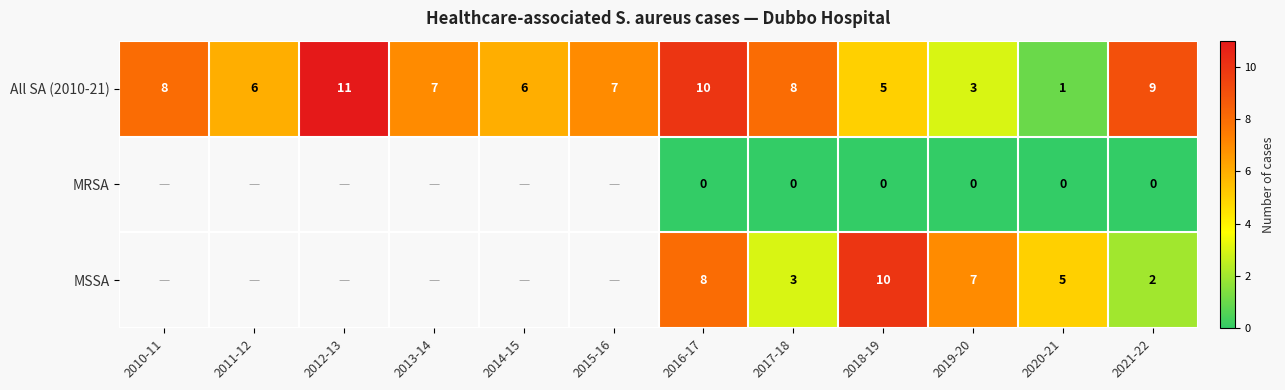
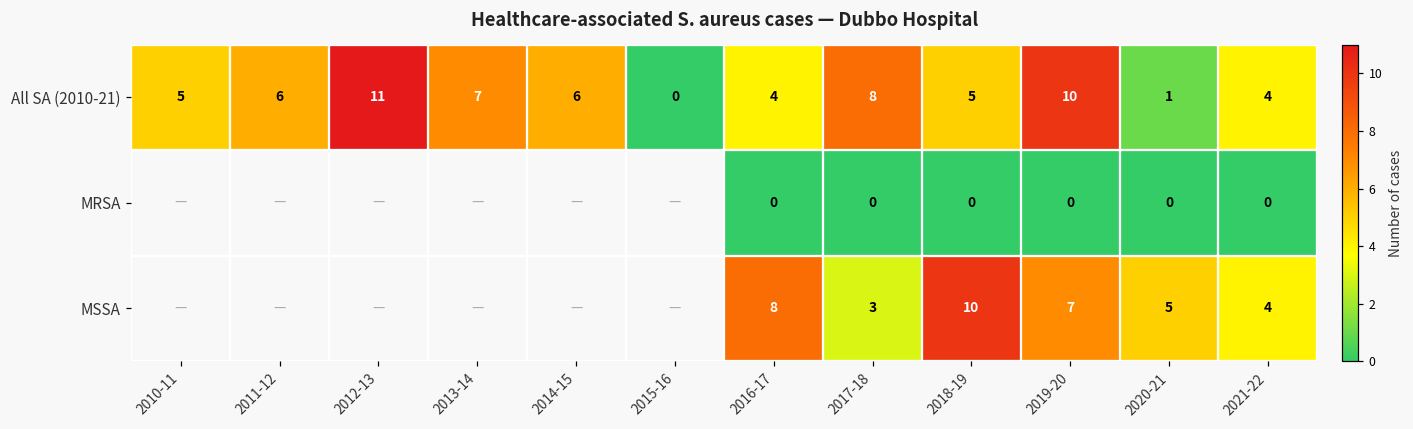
All SA (2010-21), 2010-11: 8 -> 5
All SA (2010-21), 2015-16: 7 -> 0
All SA (2010-21), 2016-17: 10 -> 4
All SA (2010-21), 2019-20: 3 -> 10
All SA (2010-21), 2021-22: 9 -> 4
MSSA, 2021-22: 2 -> 4
